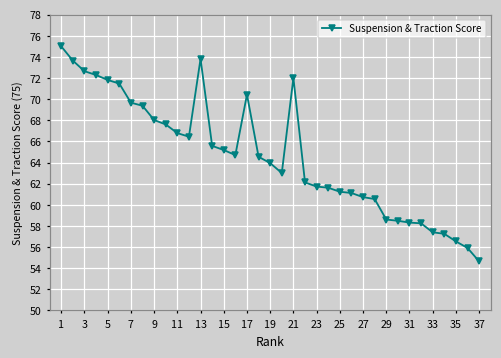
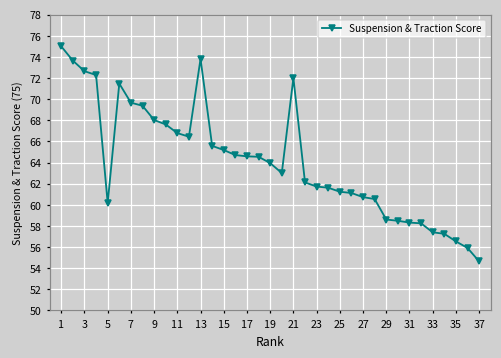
5: 72 -> 60
17: 70 -> 65
